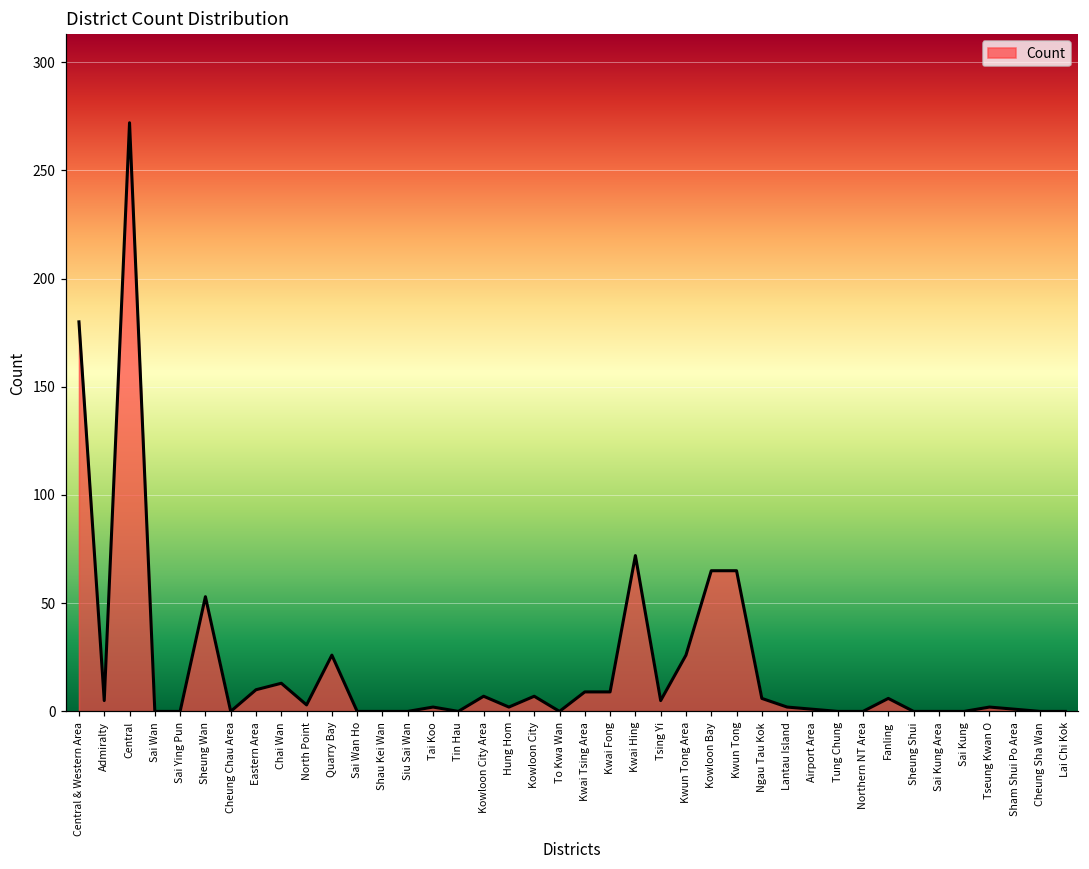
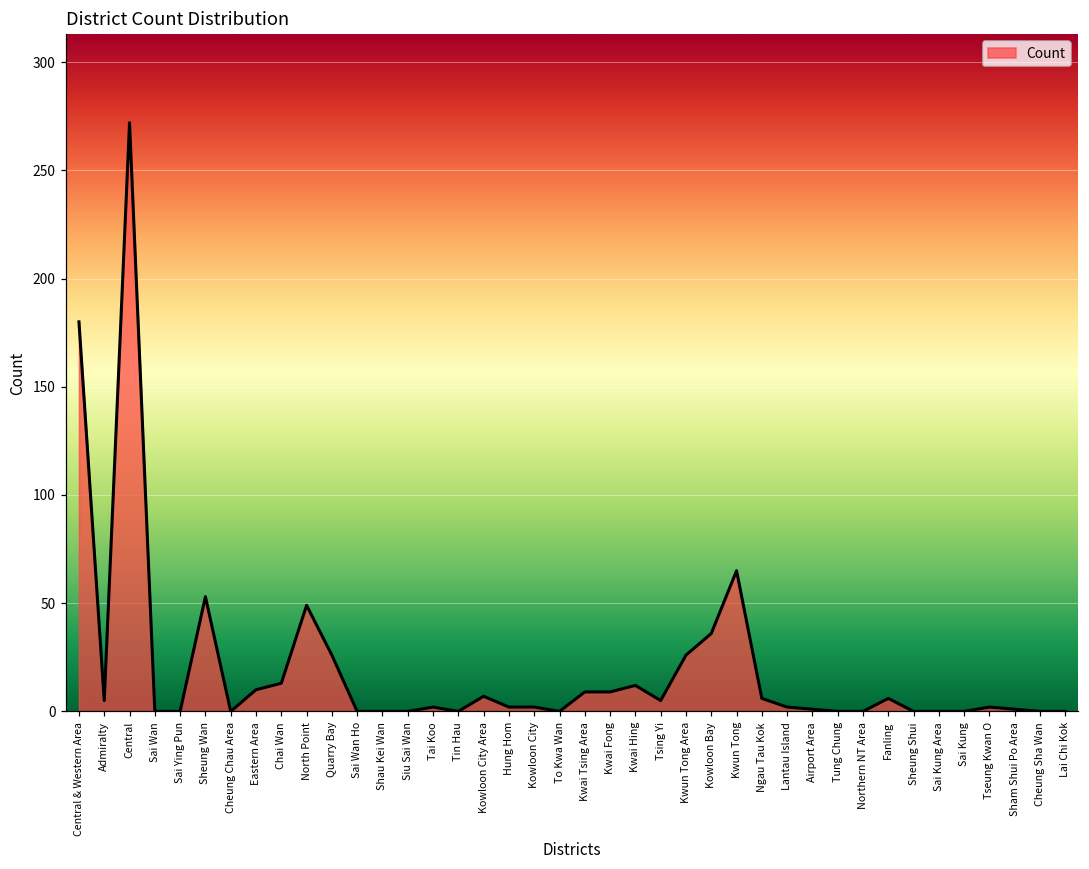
North Point: 3 -> 49
Kowloon City: 7 -> 2
Kwai Hing: 72 -> 12
Kowloon Bay: 65 -> 36
